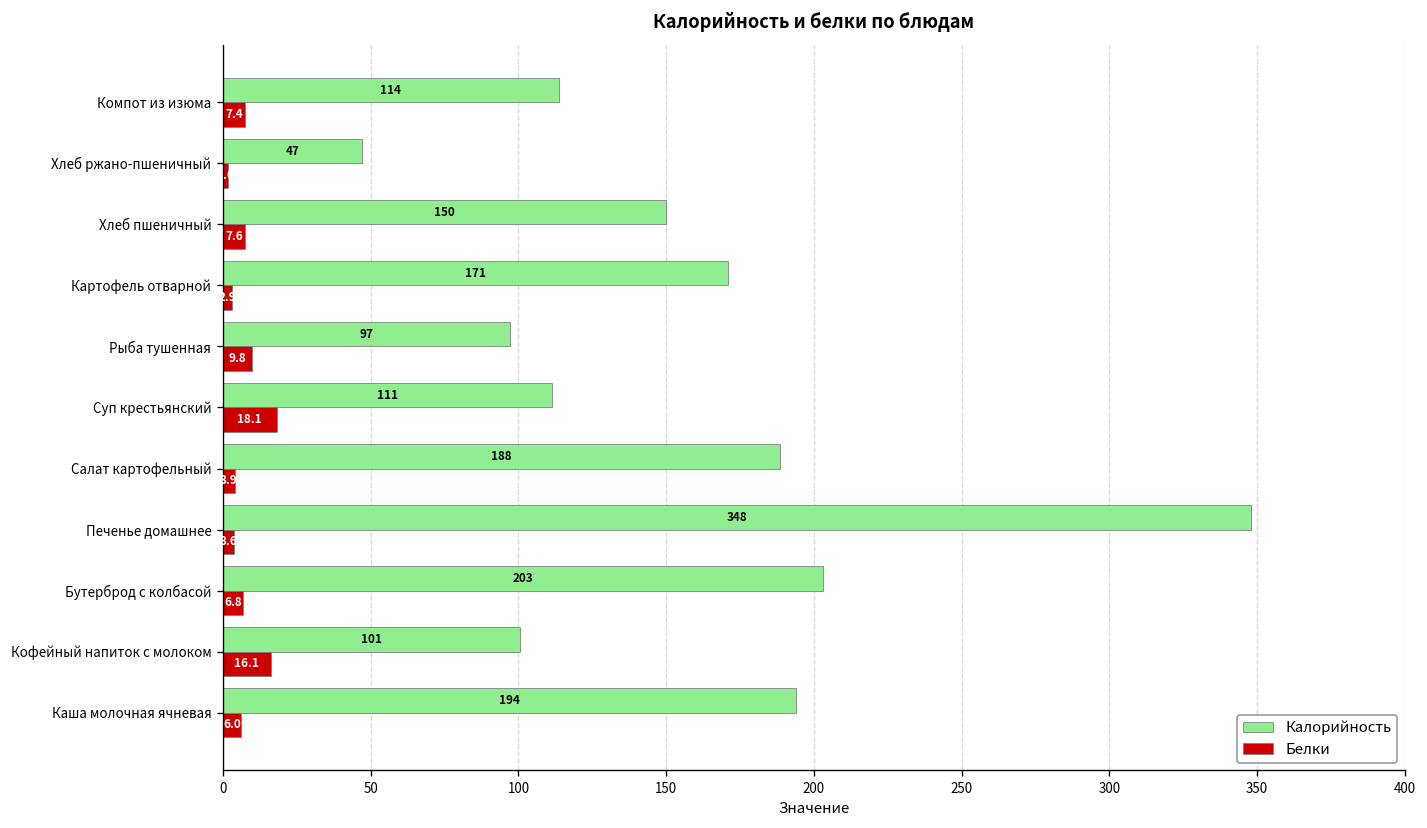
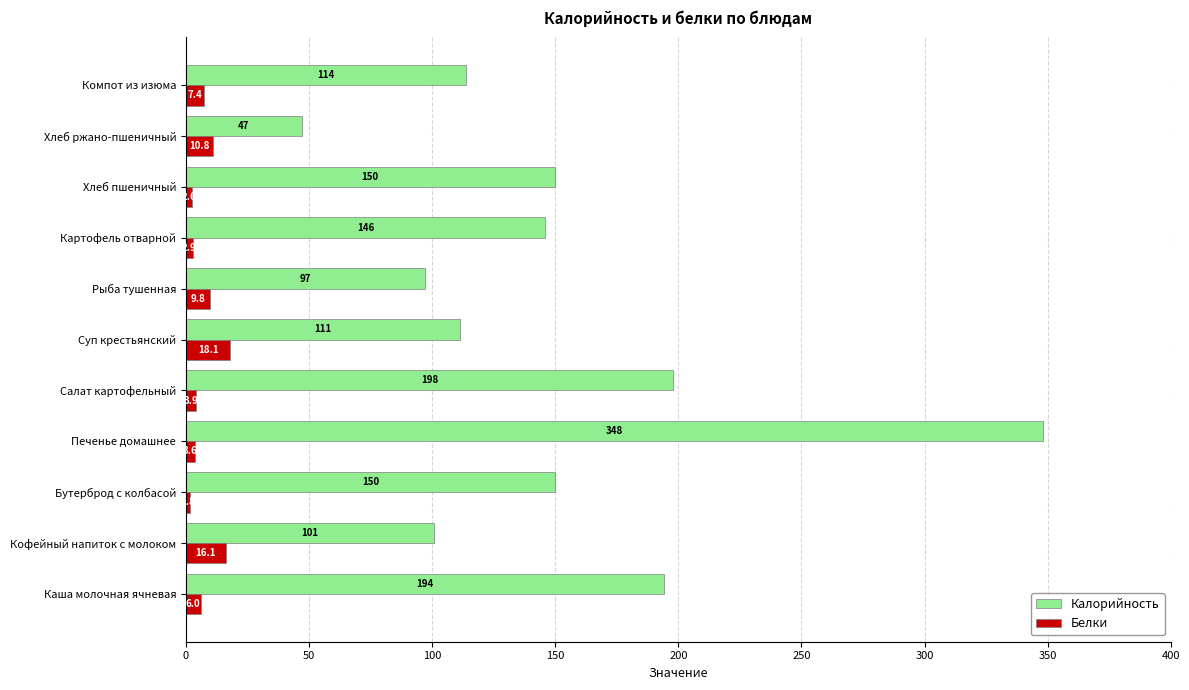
Белки, Хлеб ржано-пшеничный: 2 -> 11
Белки, Хлеб пшеничный: 8 -> 3
Калорийность, Картофель отварной: 171 -> 146
Калорийность, Салат картофельный: 188 -> 198
Калорийность, Бутерброд с колбасой: 203 -> 150
Белки, Бутерброд с колбасой: 7 -> 2
